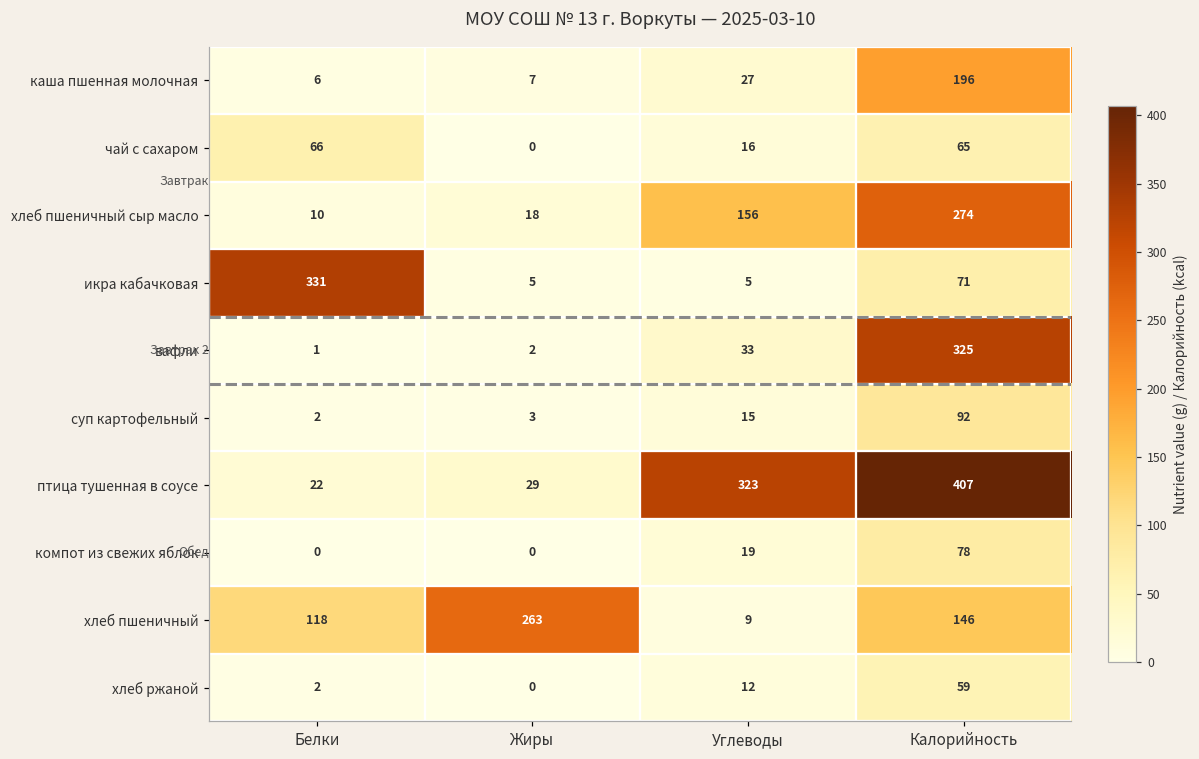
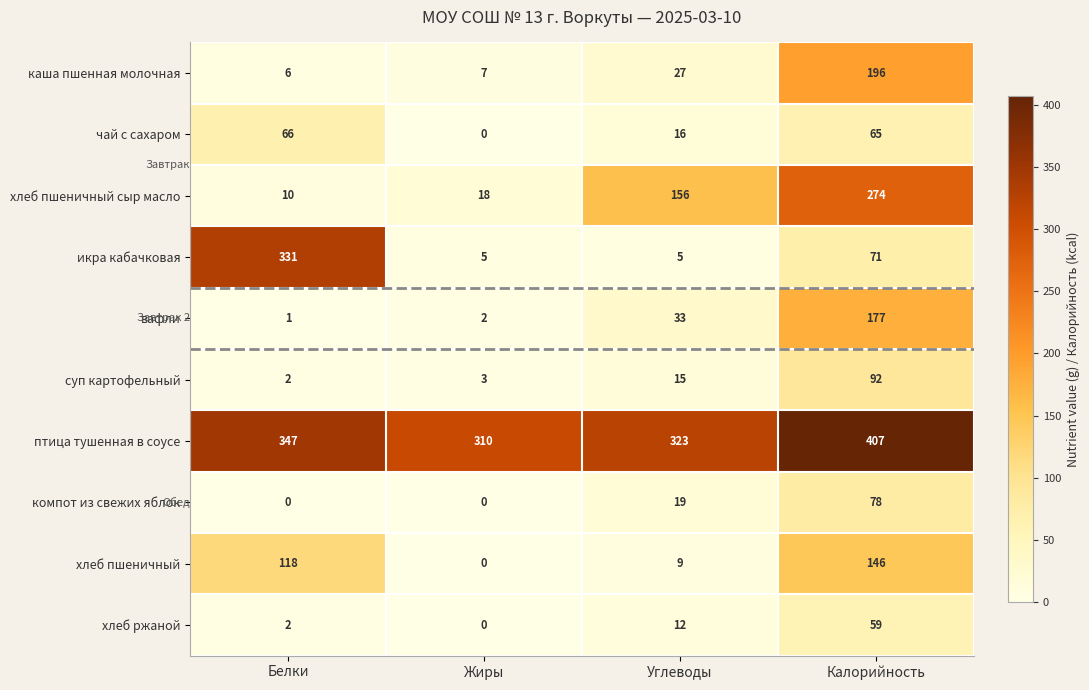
вафли, Калорийность: 325 -> 177
птица тушенная в соусе, Белки: 22 -> 347
птица тушенная в соусе, Жиры: 29 -> 310
хлеб пшеничный, Жиры: 263 -> 0
